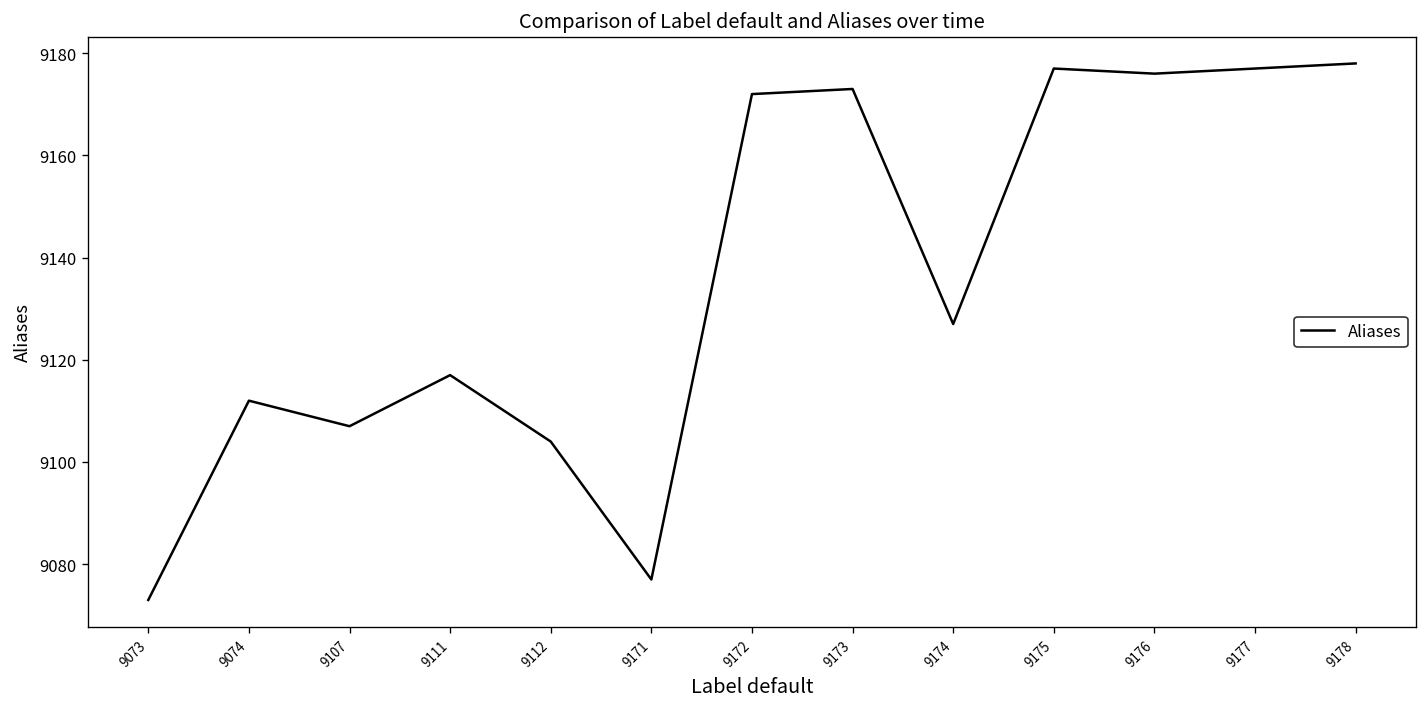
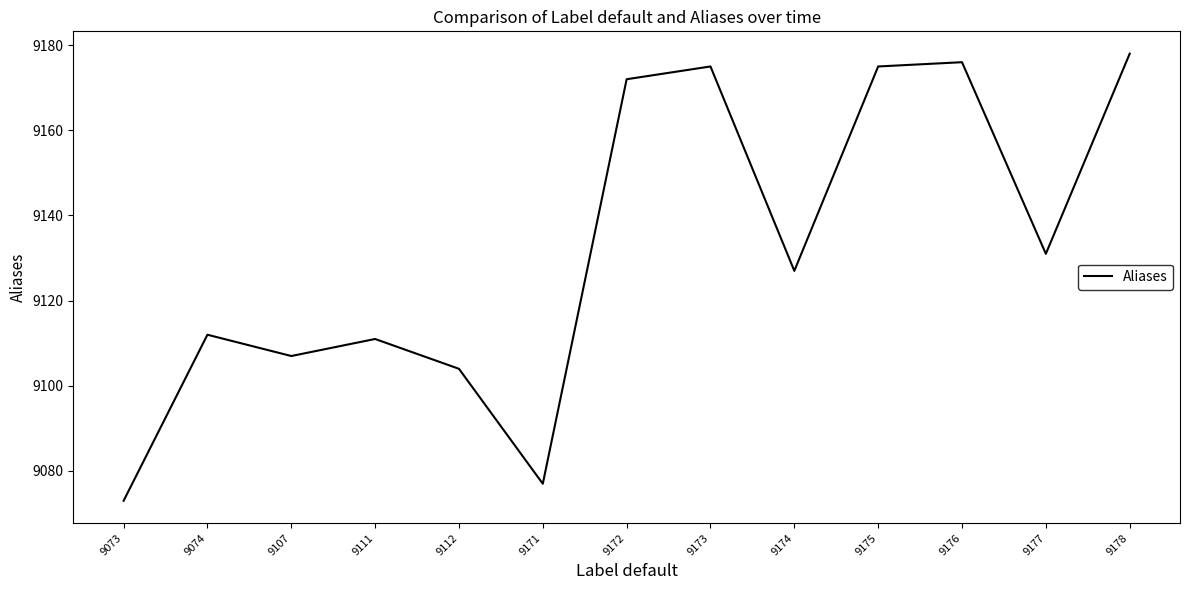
9111: 9117 -> 9111
9173: 9173 -> 9175
9175: 9177 -> 9175
9177: 9177 -> 9131
